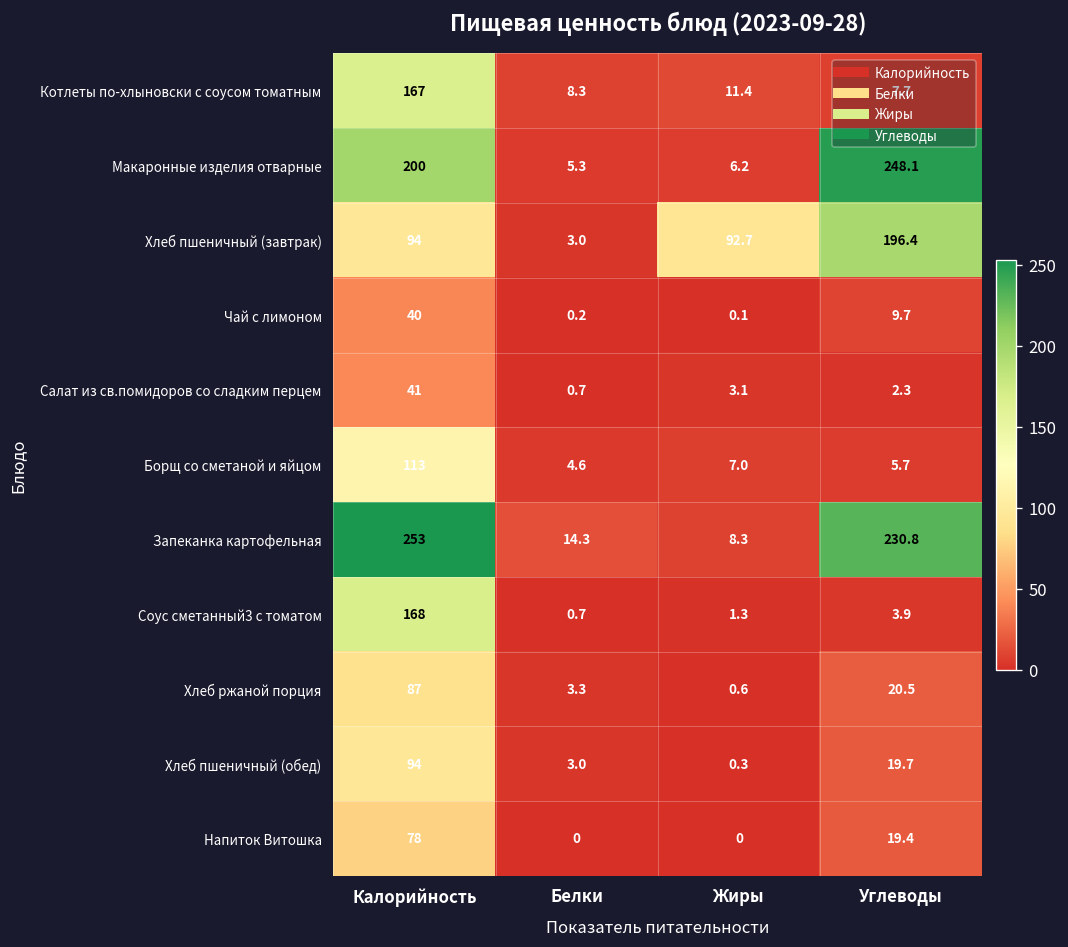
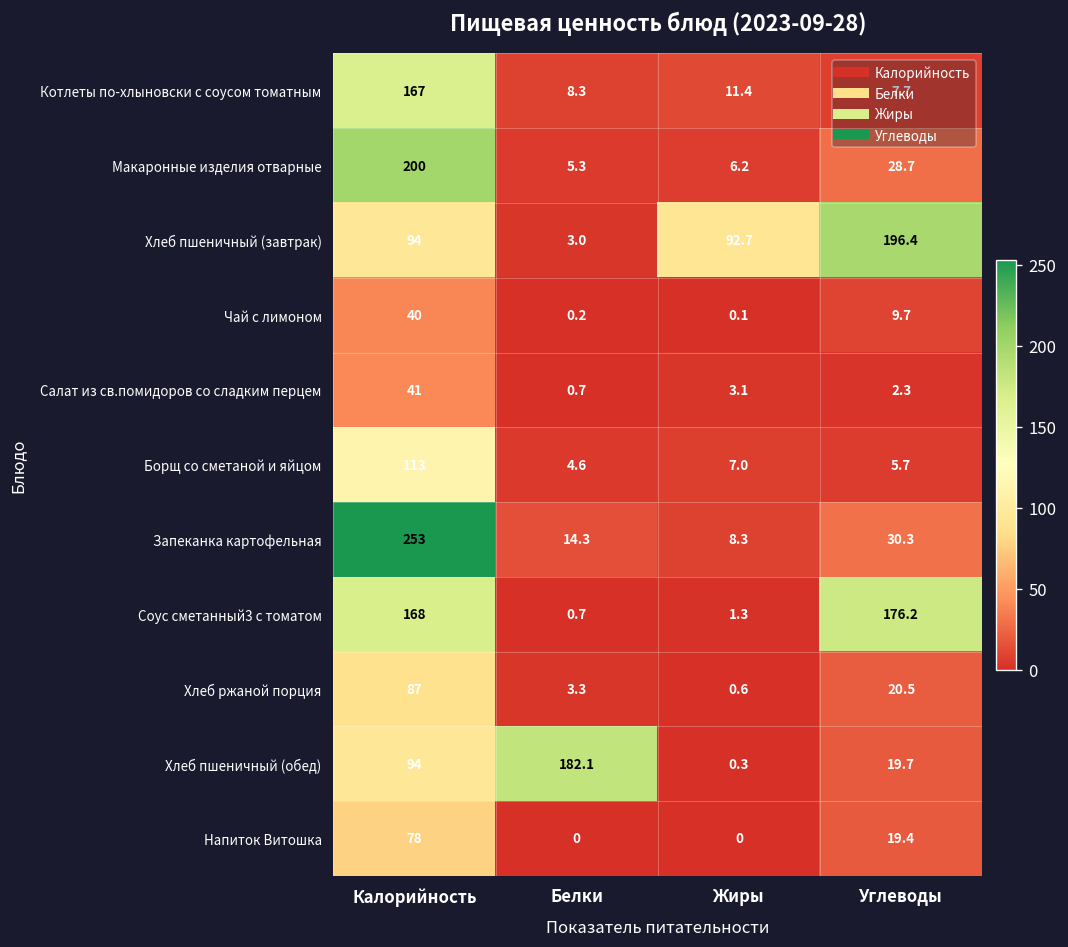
Макаронные изделия отварные, Углеводы: 248.1 -> 28.7
Запеканка картофельная, Углеводы: 230.8 -> 30.3
Соус сметанный3 с томатом, Углеводы: 3.9 -> 176.2
Хлеб пшеничный (обед), Белки: 3.0 -> 182.1
